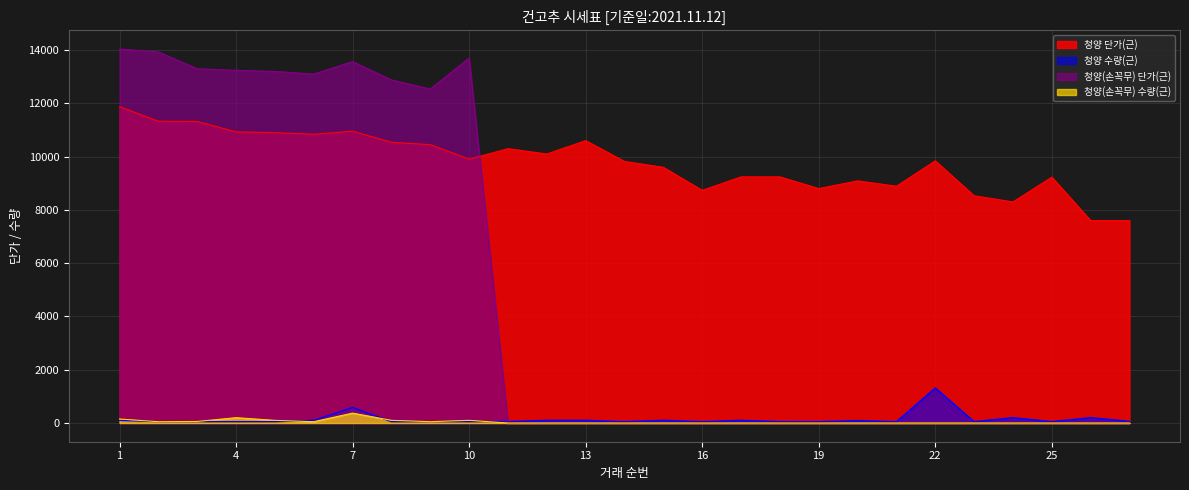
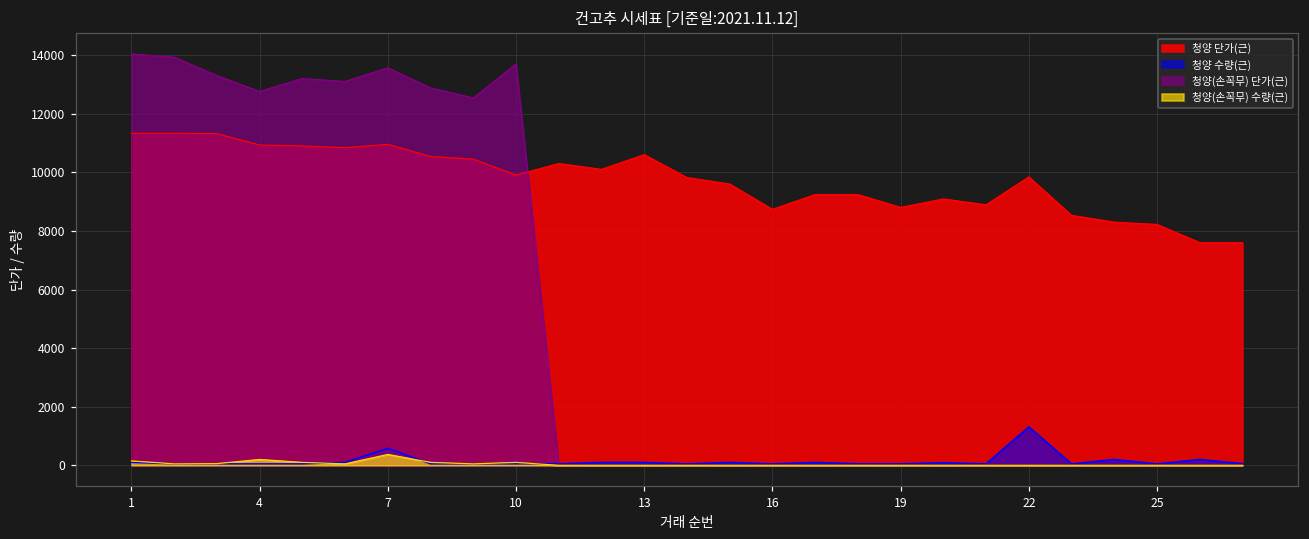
청양 단가(근), 1: 11900 -> 11300
청양(손꼭무) 단가(근), 4: 13200 -> 12800
청양 단가(근), 25: 9200 -> 8200
